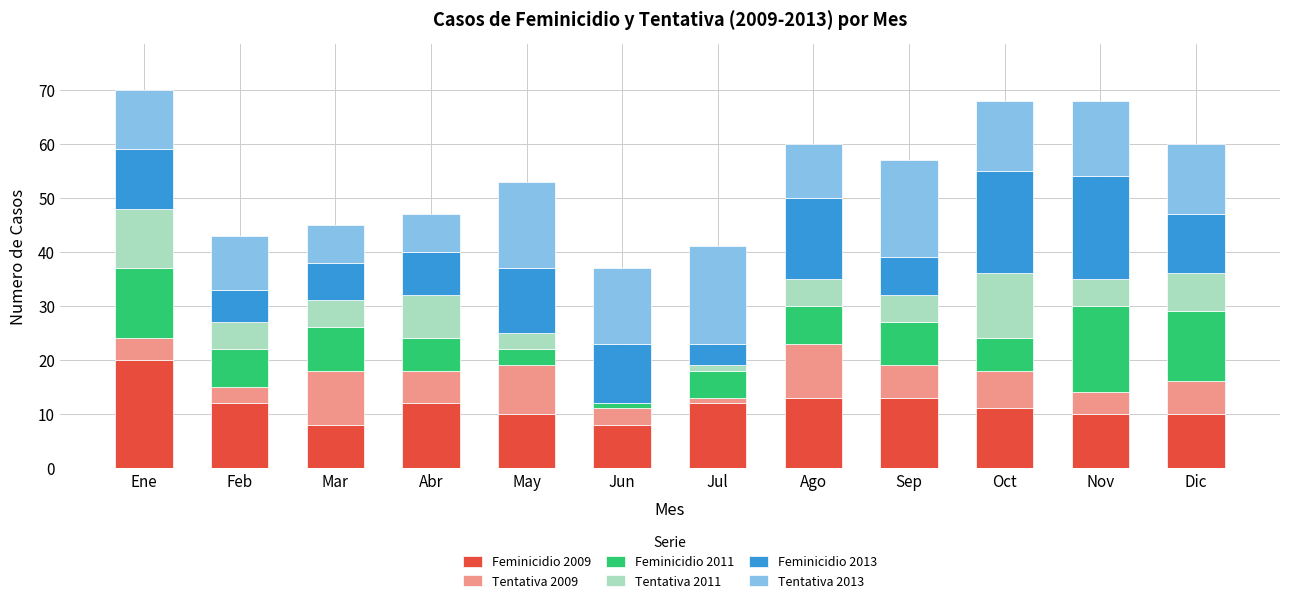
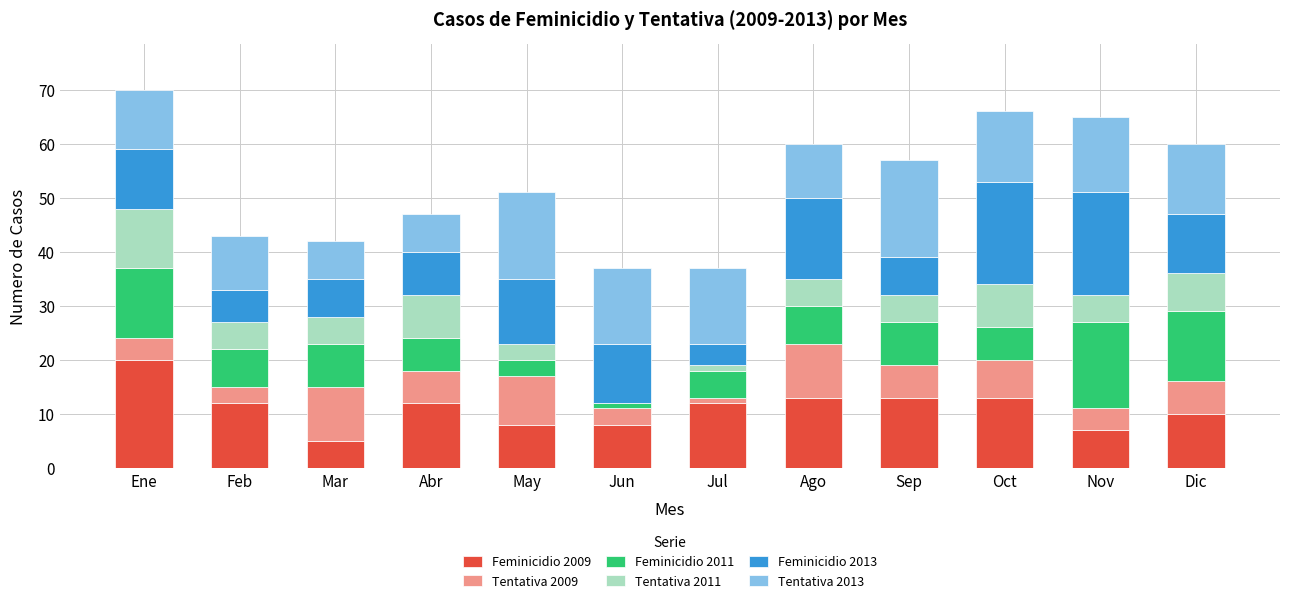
Feminicidio 2009, Mar: 8 -> 5
Feminicidio 2009, May: 10 -> 8
Tentativa 2013, Jul: 18 -> 14
Feminicidio 2009, Oct: 11 -> 13
Tentativa 2011, Oct: 12 -> 8
Feminicidio 2009, Nov: 10 -> 7
